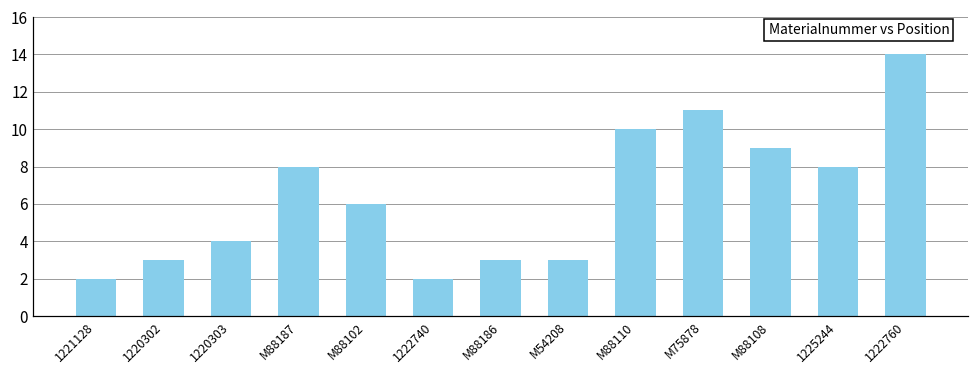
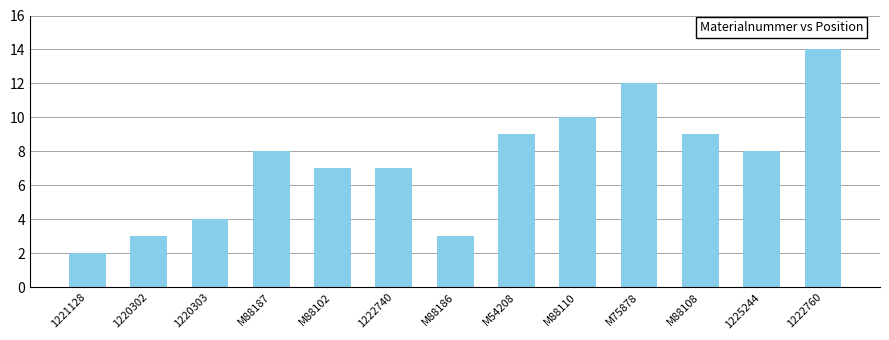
M88102: 6 -> 7
1222740: 2 -> 7
M54208: 3 -> 9
M75878: 11 -> 12
